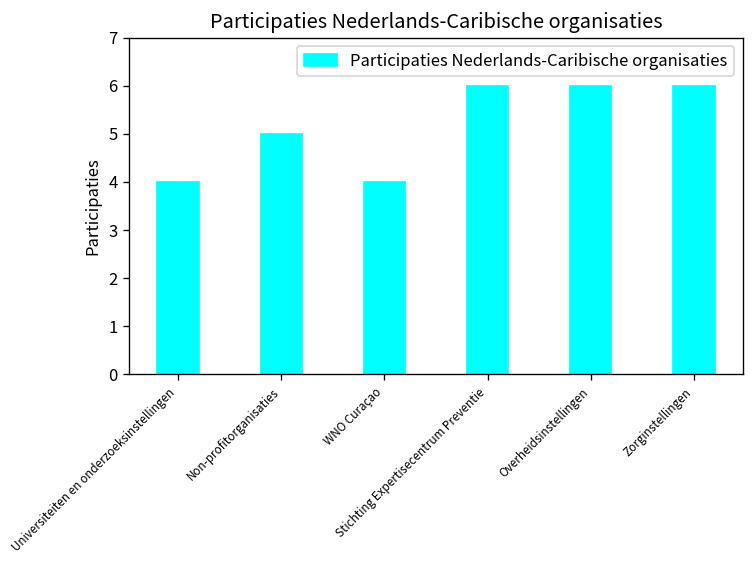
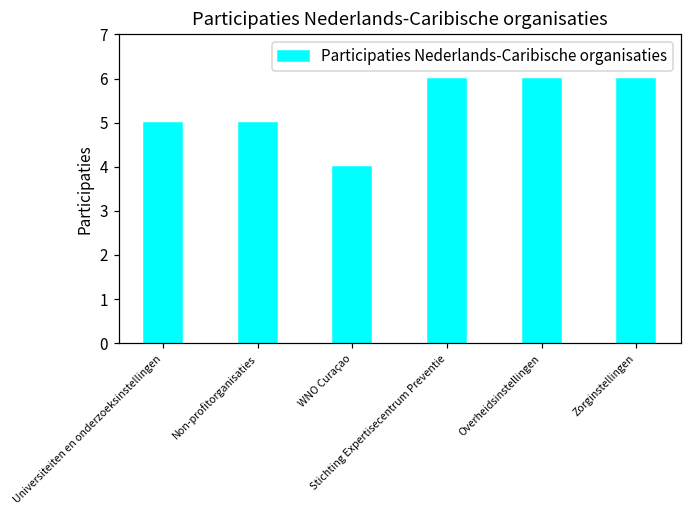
Universiteiten en onderzoeksinstellingen: 4 -> 5
